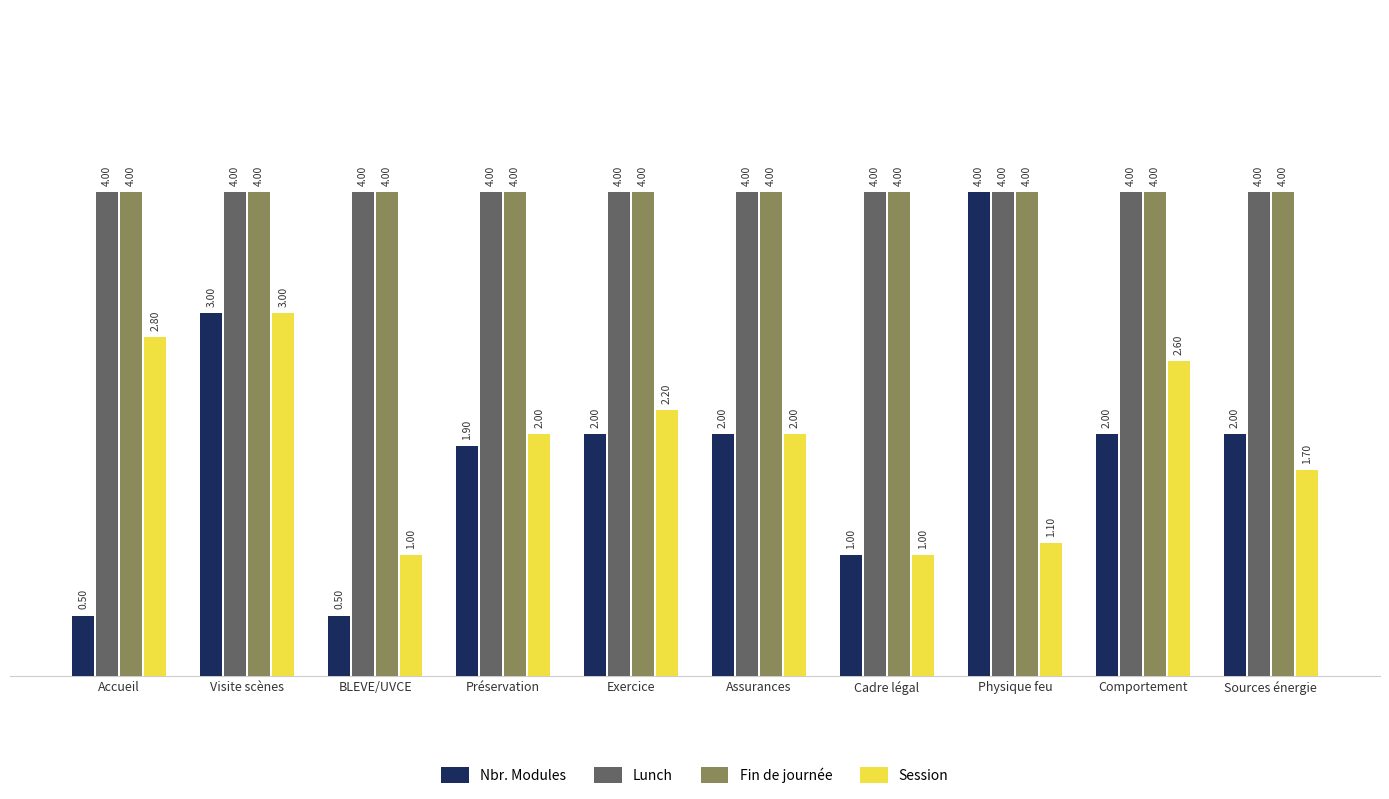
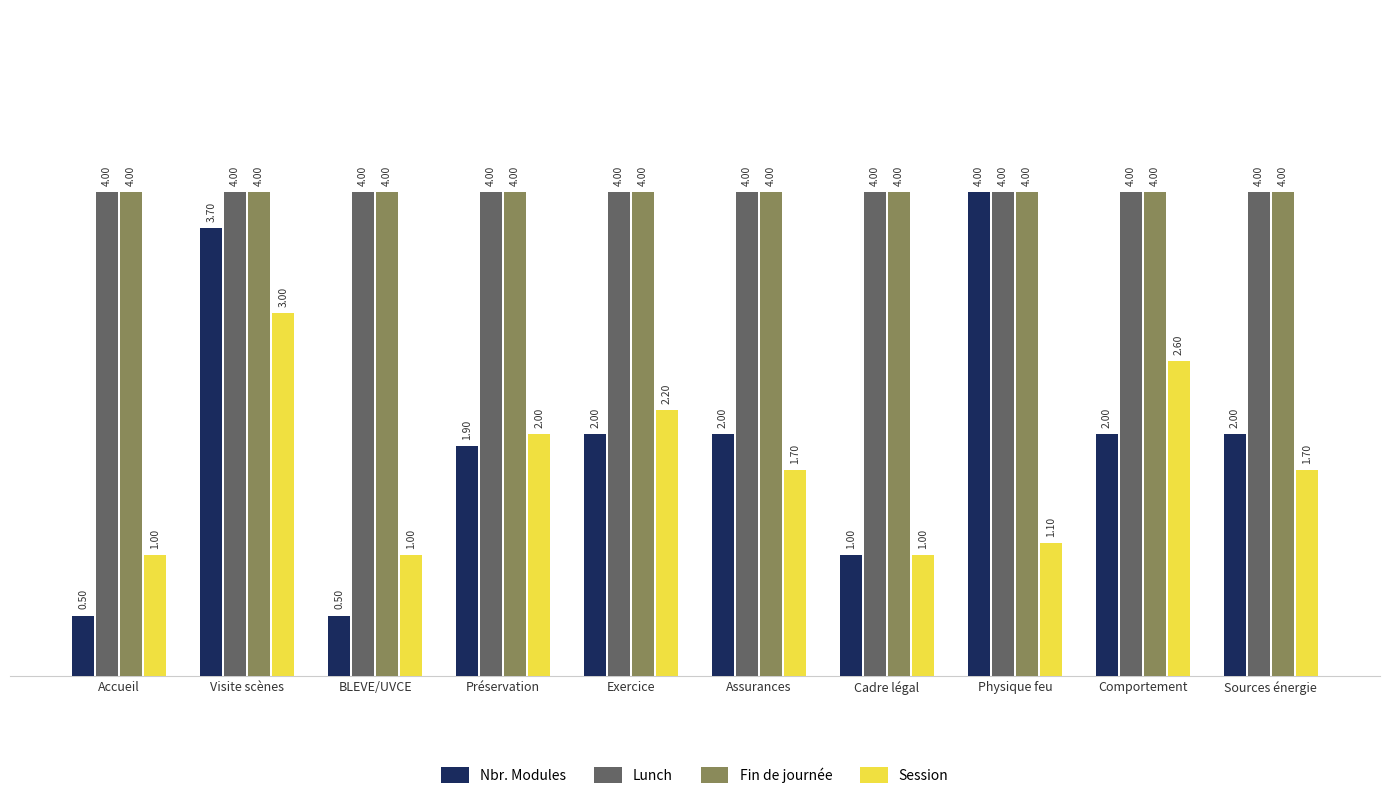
Session, Accueil: 2.80 -> 1.00
Nbr. Modules, Visite scènes: 3.00 -> 3.70
Session, Assurances: 2.00 -> 1.70
